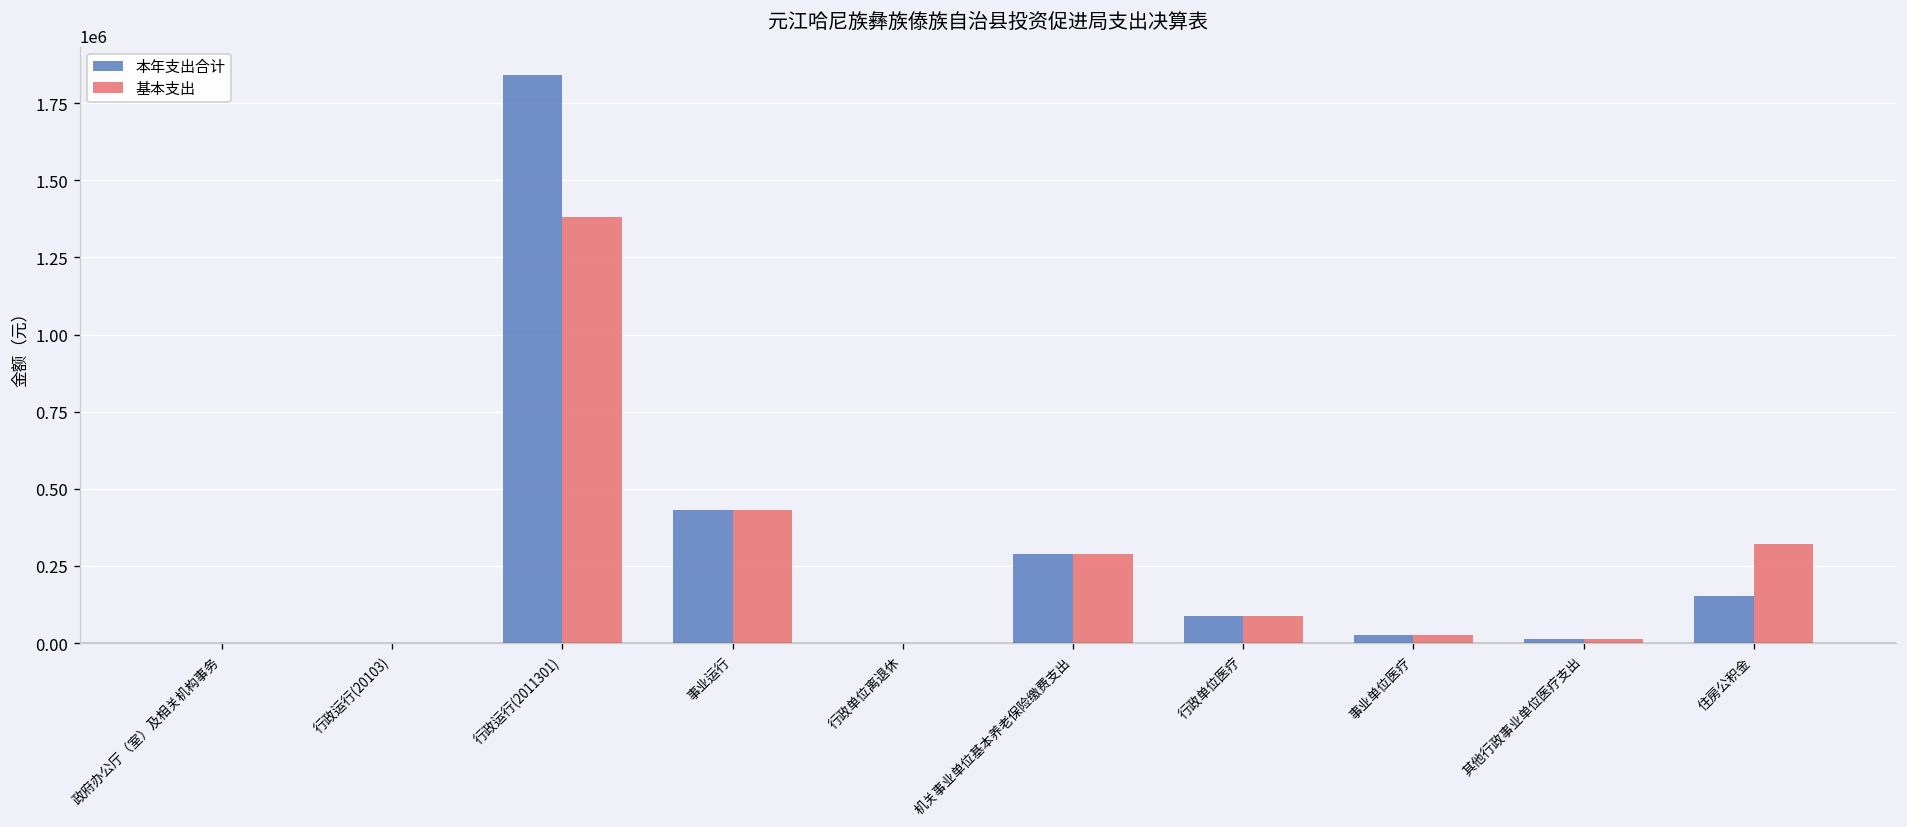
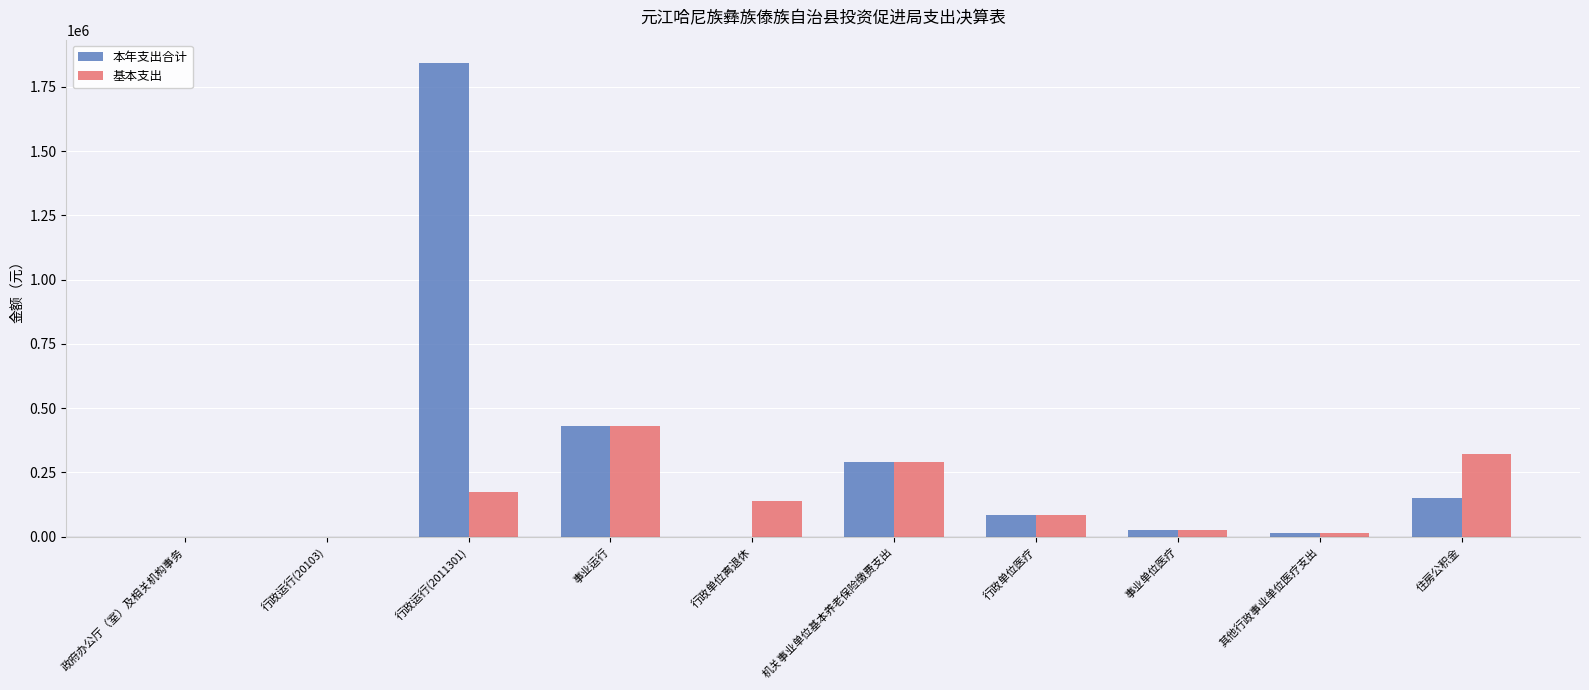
基本支出, 行政运行(2011301): 1380000 -> 170000
基本支出, 行政单位离退休: 0 -> 140000
